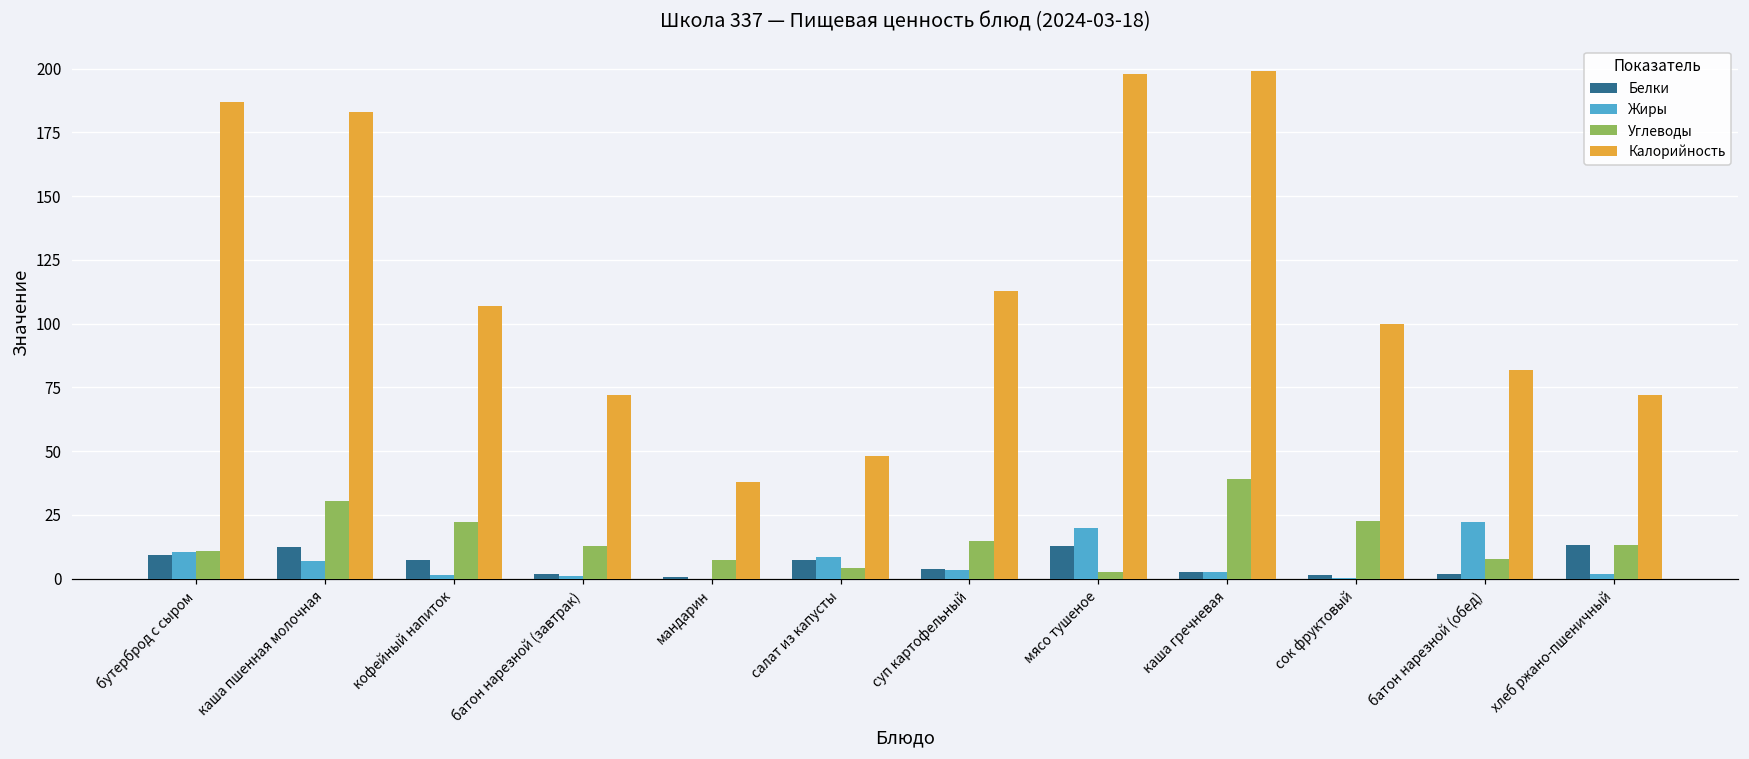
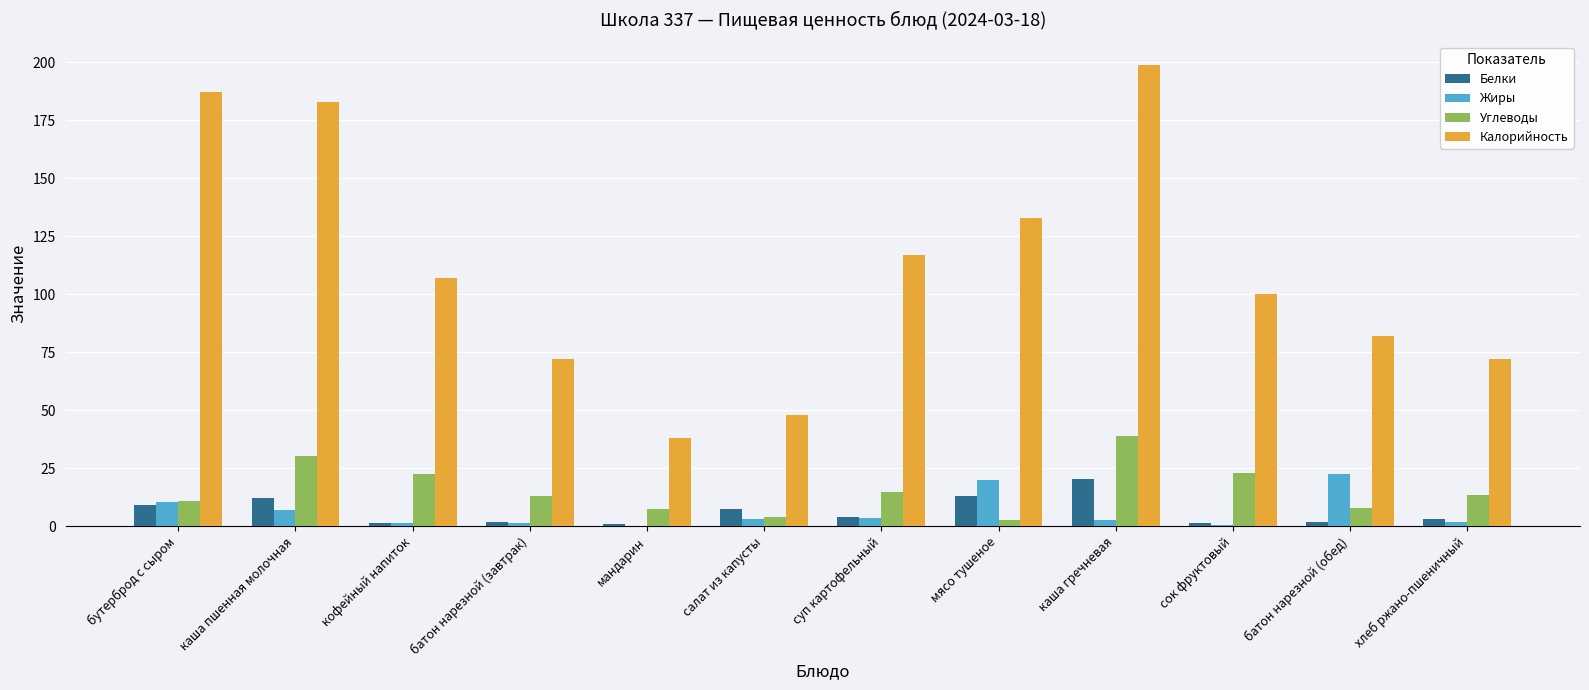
Белки, кофейный напиток: 7 -> 2
Жиры, салат из капусты: 9 -> 3
Калорийность, суп картофельный: 113 -> 117
Калорийность, мясо тушеное: 198 -> 133
Белки, каша гречневая: 3 -> 21
Белки, хлеб ржано-пшеничный: 13 -> 3
